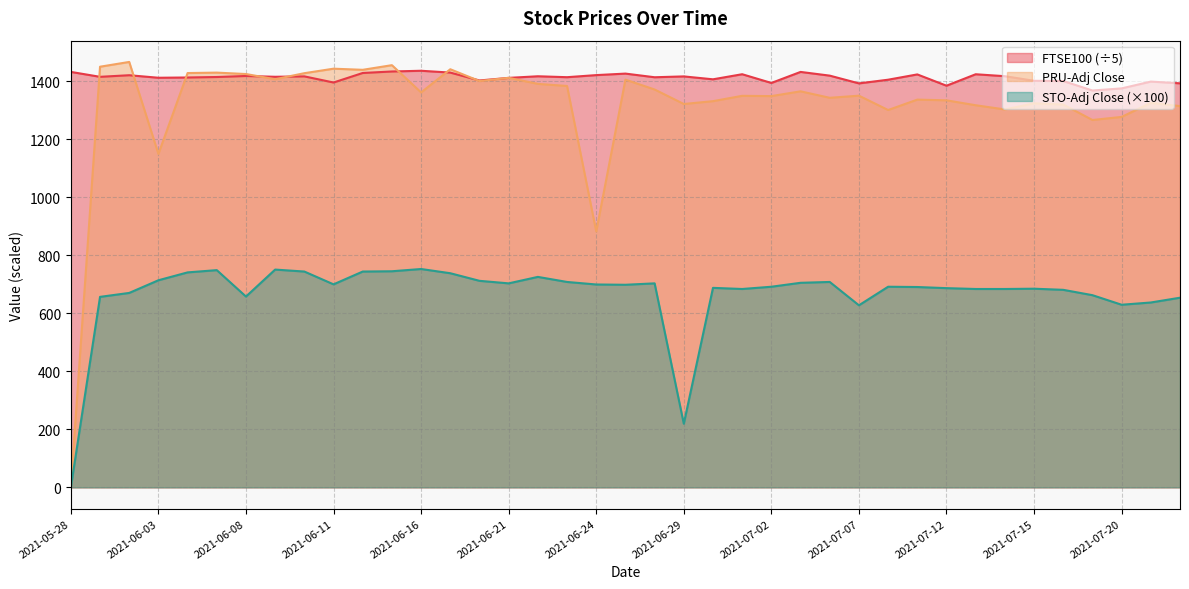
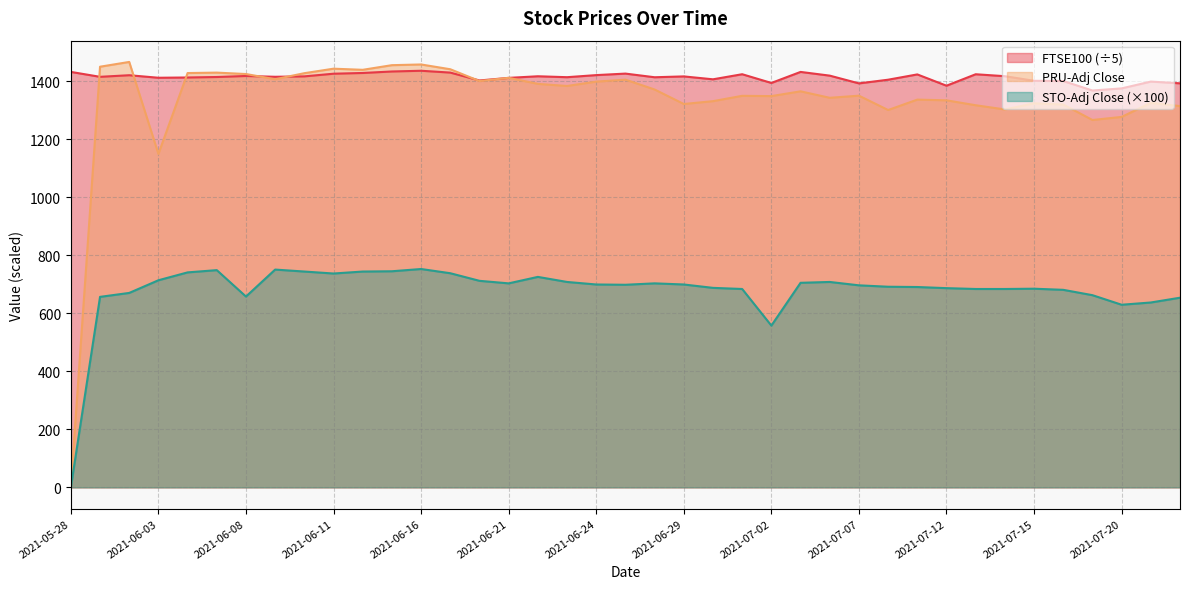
FTSE100 (÷5), 2021-06-11: 1400 -> 1430
STO-Adj Close (×100), 2021-06-11: 700 -> 740
PRU-Adj Close, 2021-06-16: 1360 -> 1460
PRU-Adj Close, 2021-06-24: 880 -> 1400
STO-Adj Close (×100), 2021-06-29: 220 -> 700
STO-Adj Close (×100), 2021-07-02: 690 -> 560
STO-Adj Close (×100), 2021-07-07: 630 -> 700
